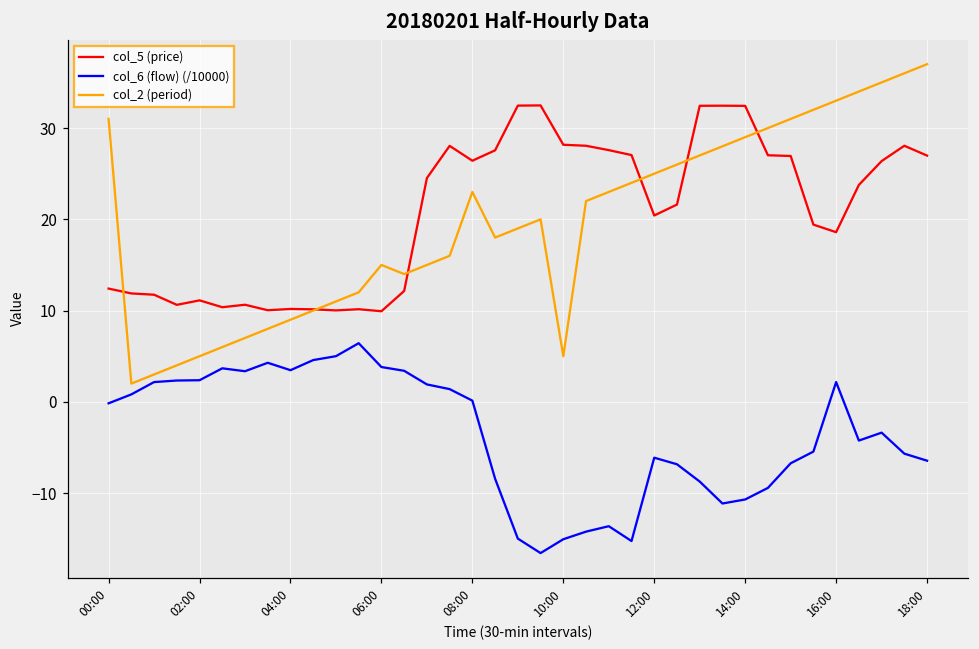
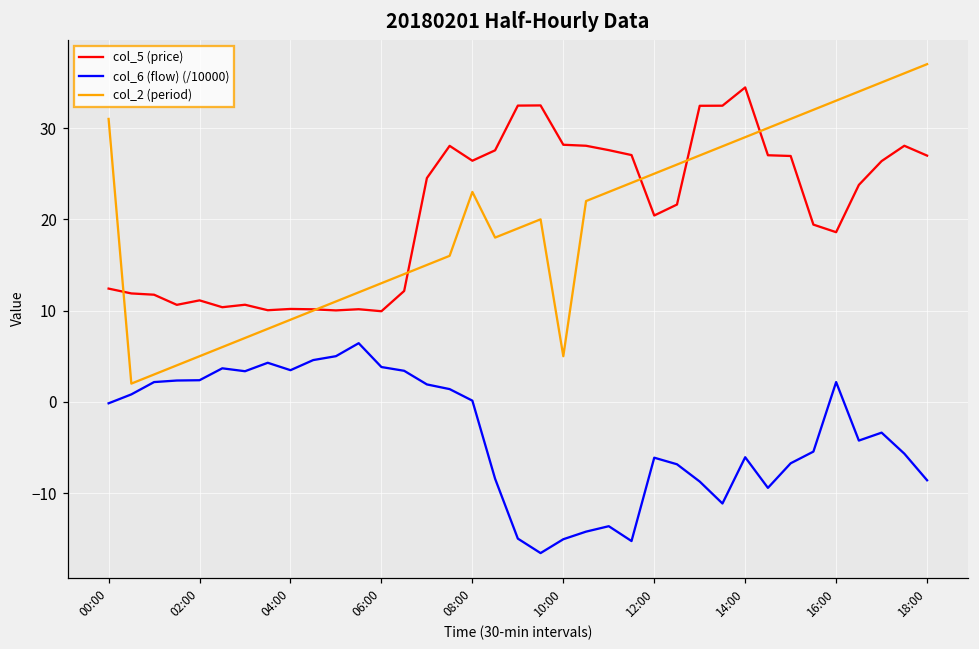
col_2 (period), 06:00: 15 -> 13
col_5 (price), 14:00: 32 -> 34
col_6 (flow) (/10000), 14:00: -11 -> -6
col_6 (flow) (/10000), 18:00: -6 -> -9
